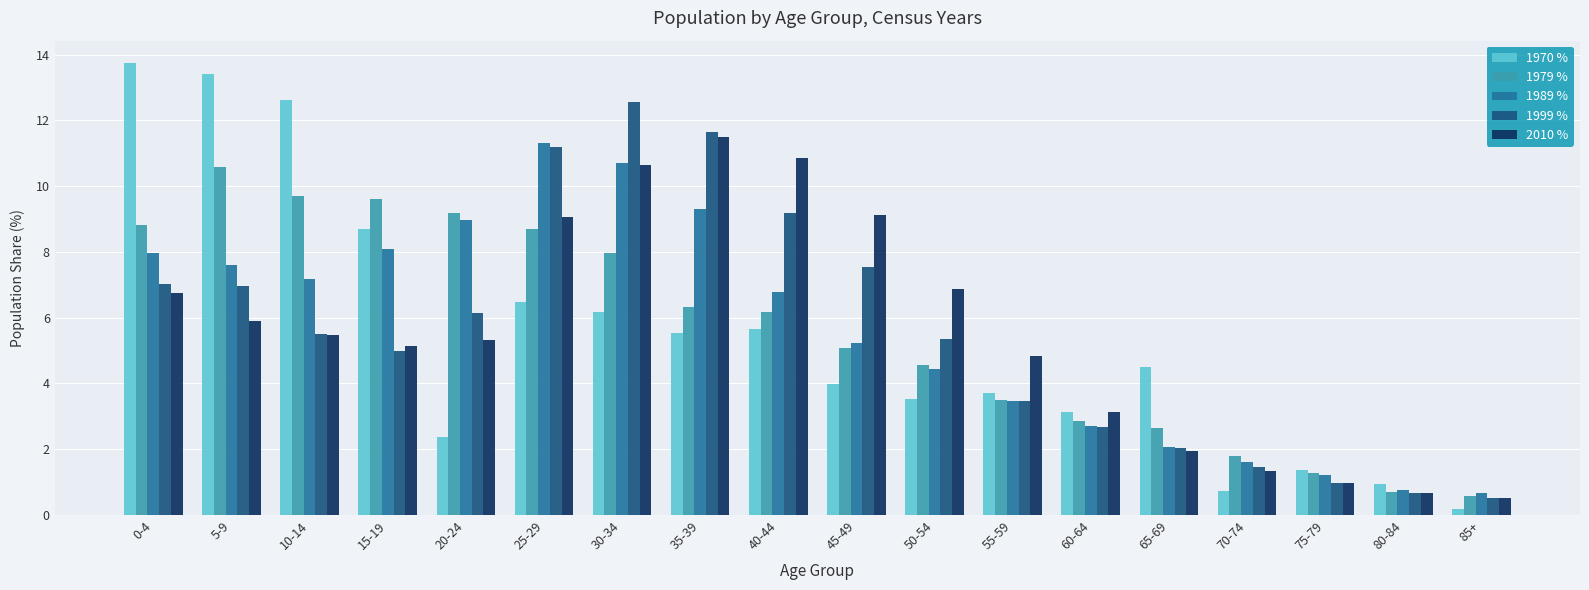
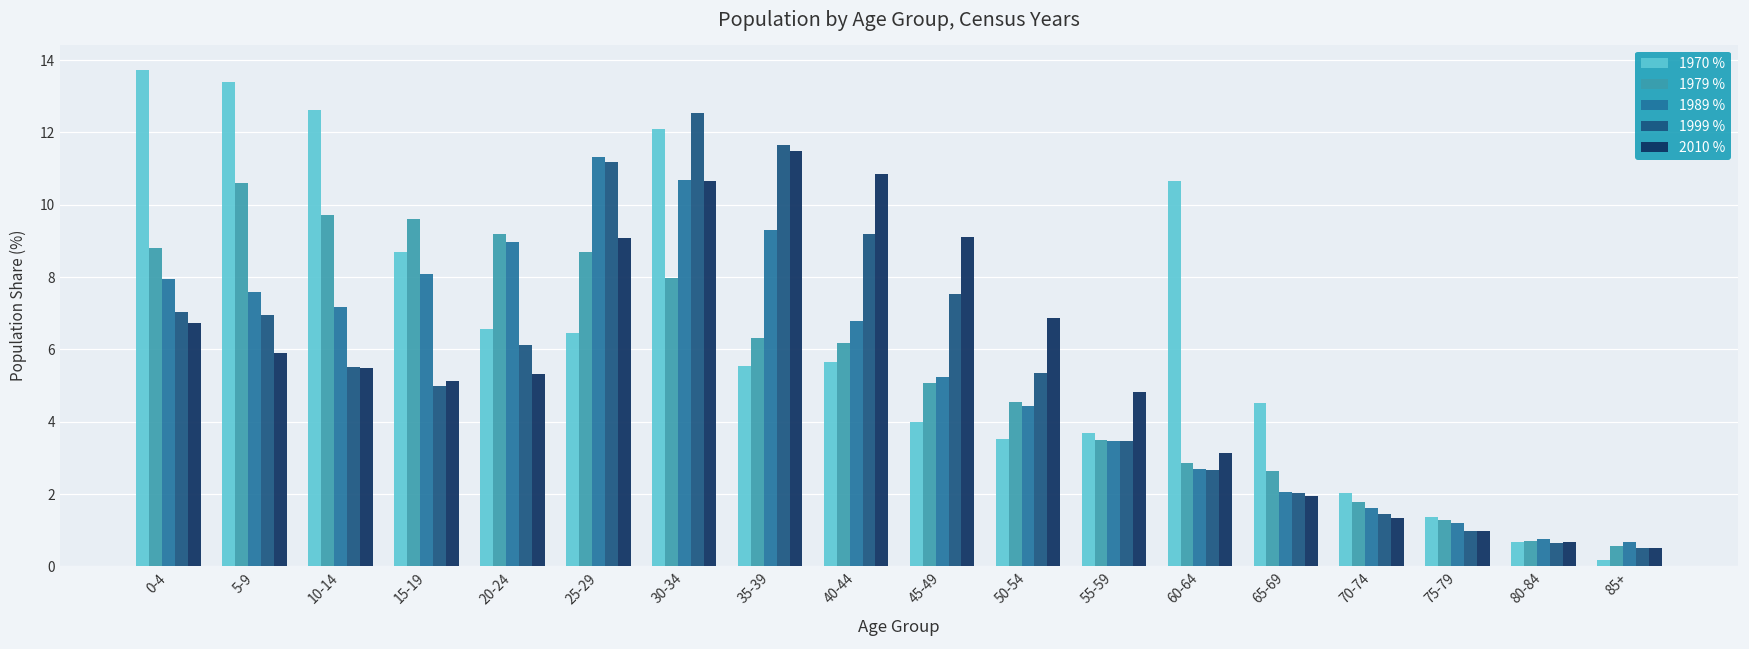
1970 %, 20-24: 2.4 -> 6.6
1970 %, 30-34: 6.2 -> 12.1
1970 %, 60-64: 3.1 -> 10.7
1970 %, 70-74: 0.7 -> 2.0
1970 %, 80-84: 0.9 -> 0.7
